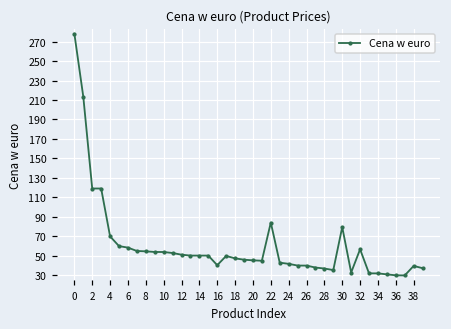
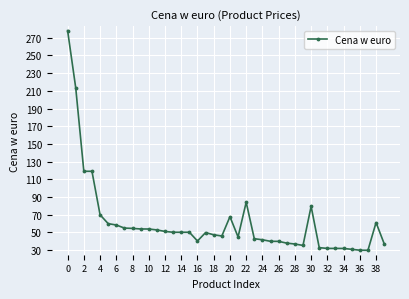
20: 50 -> 70
32: 60 -> 30
38: 40 -> 60
